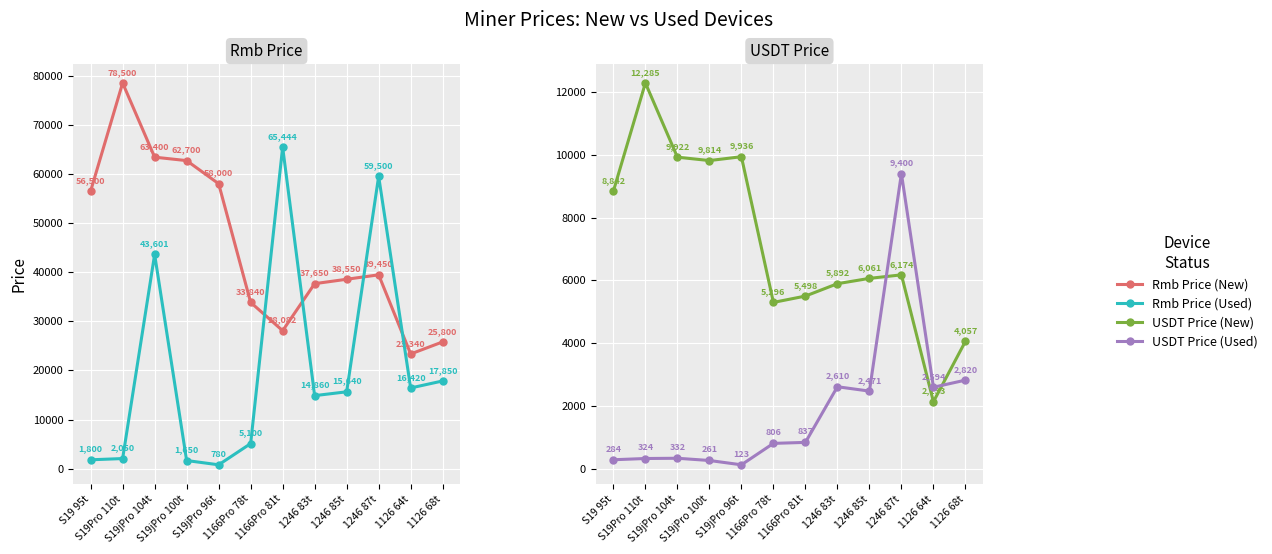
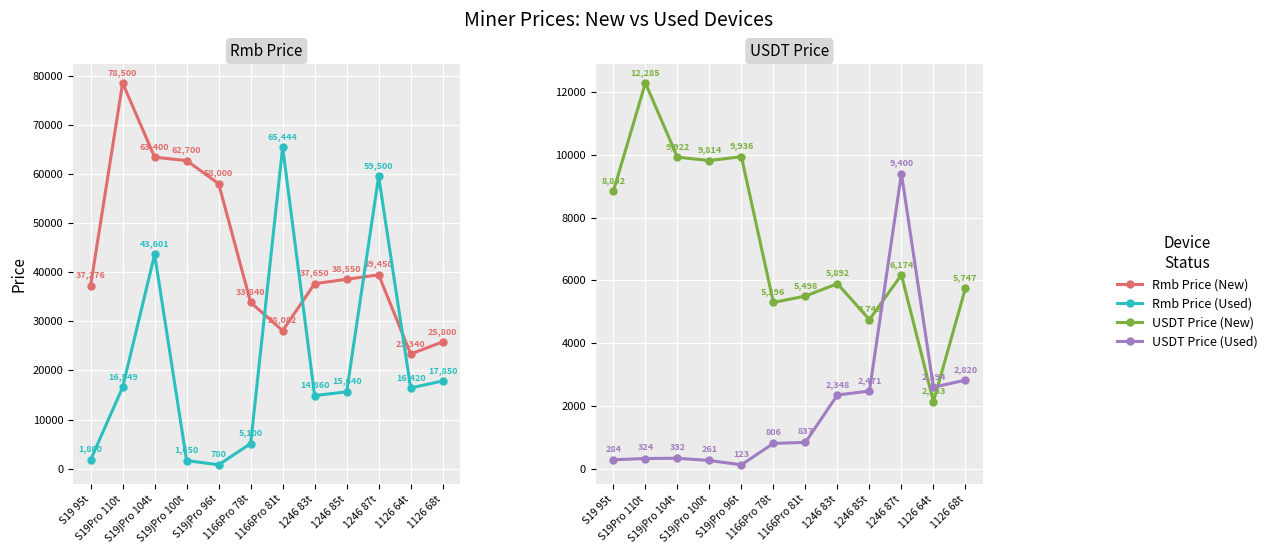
Rmb Price, Rmb Price (New), S19 95t: 56,500 -> 37,276
Rmb Price, Rmb Price (Used), S19Pro 110t: 2,050 -> 16,549
USDT Price, USDT Price (Used), 1246 83t: 2,610 -> 2,348
USDT Price, USDT Price (New), 1246 85t: 6,061 -> 4,748
USDT Price, USDT Price (New), 1126 68t: 4,057 -> 5,747
